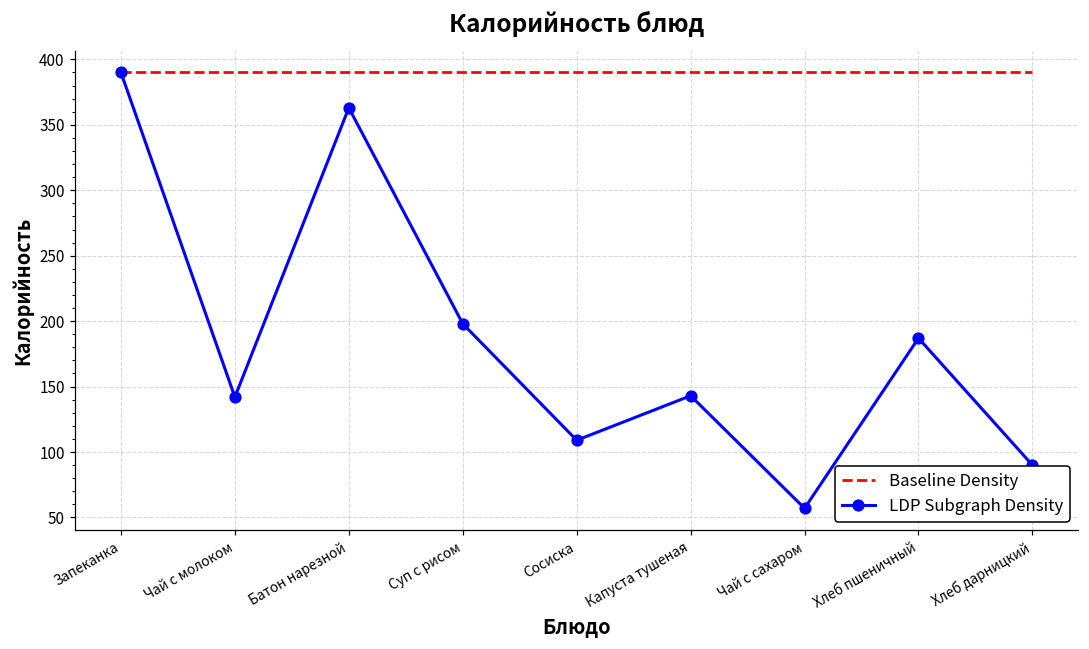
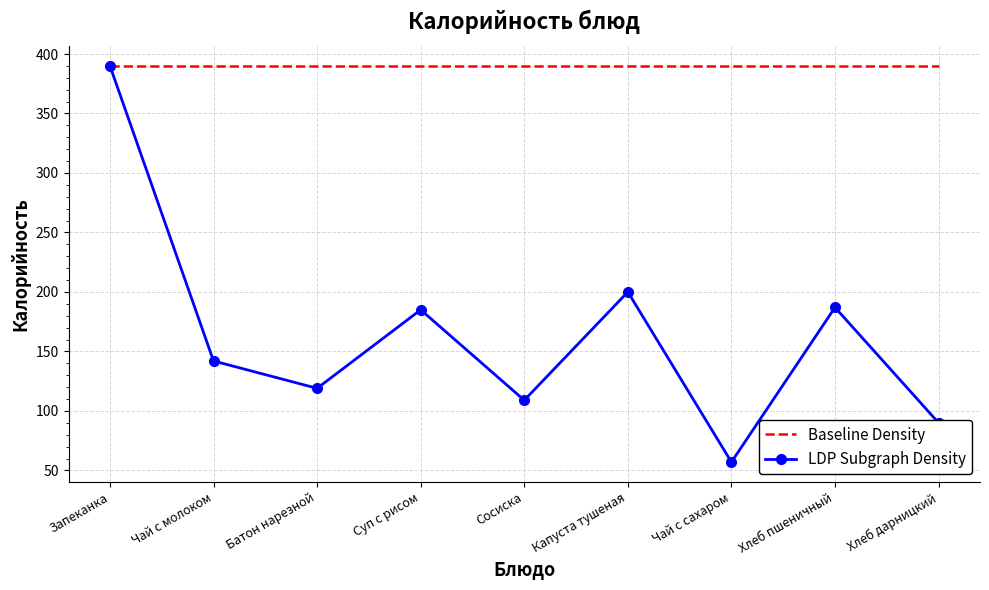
LDP Subgraph Density, Батон нарезной: 363 -> 119
LDP Subgraph Density, Суп с рисом: 198 -> 185
LDP Subgraph Density, Капуста тушеная: 143 -> 200
